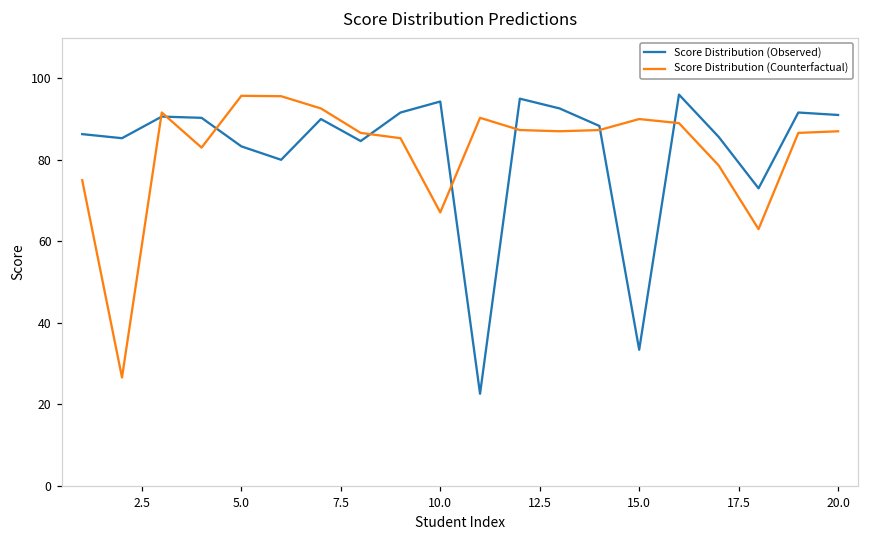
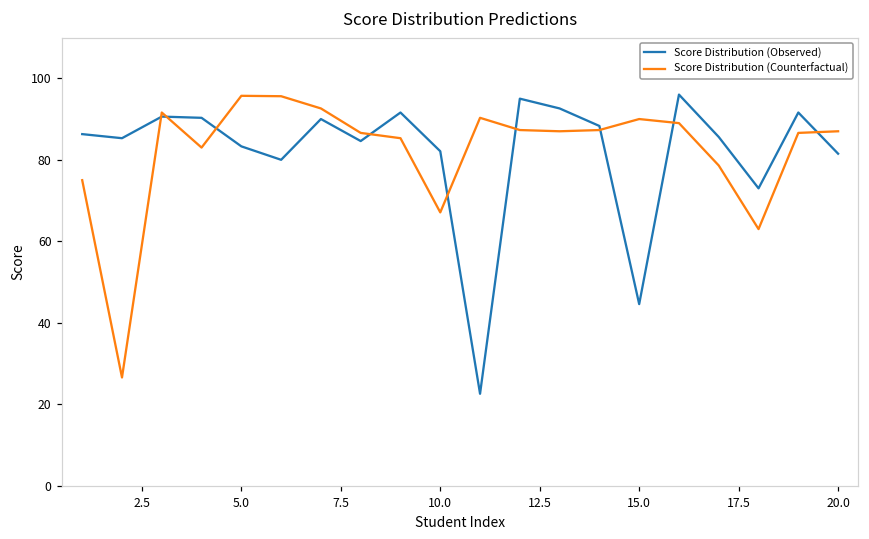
Score Distribution (Observed), 10.0: 94 -> 82
Score Distribution (Observed), 15.0: 33 -> 45
Score Distribution (Observed), 20.0: 91 -> 82
